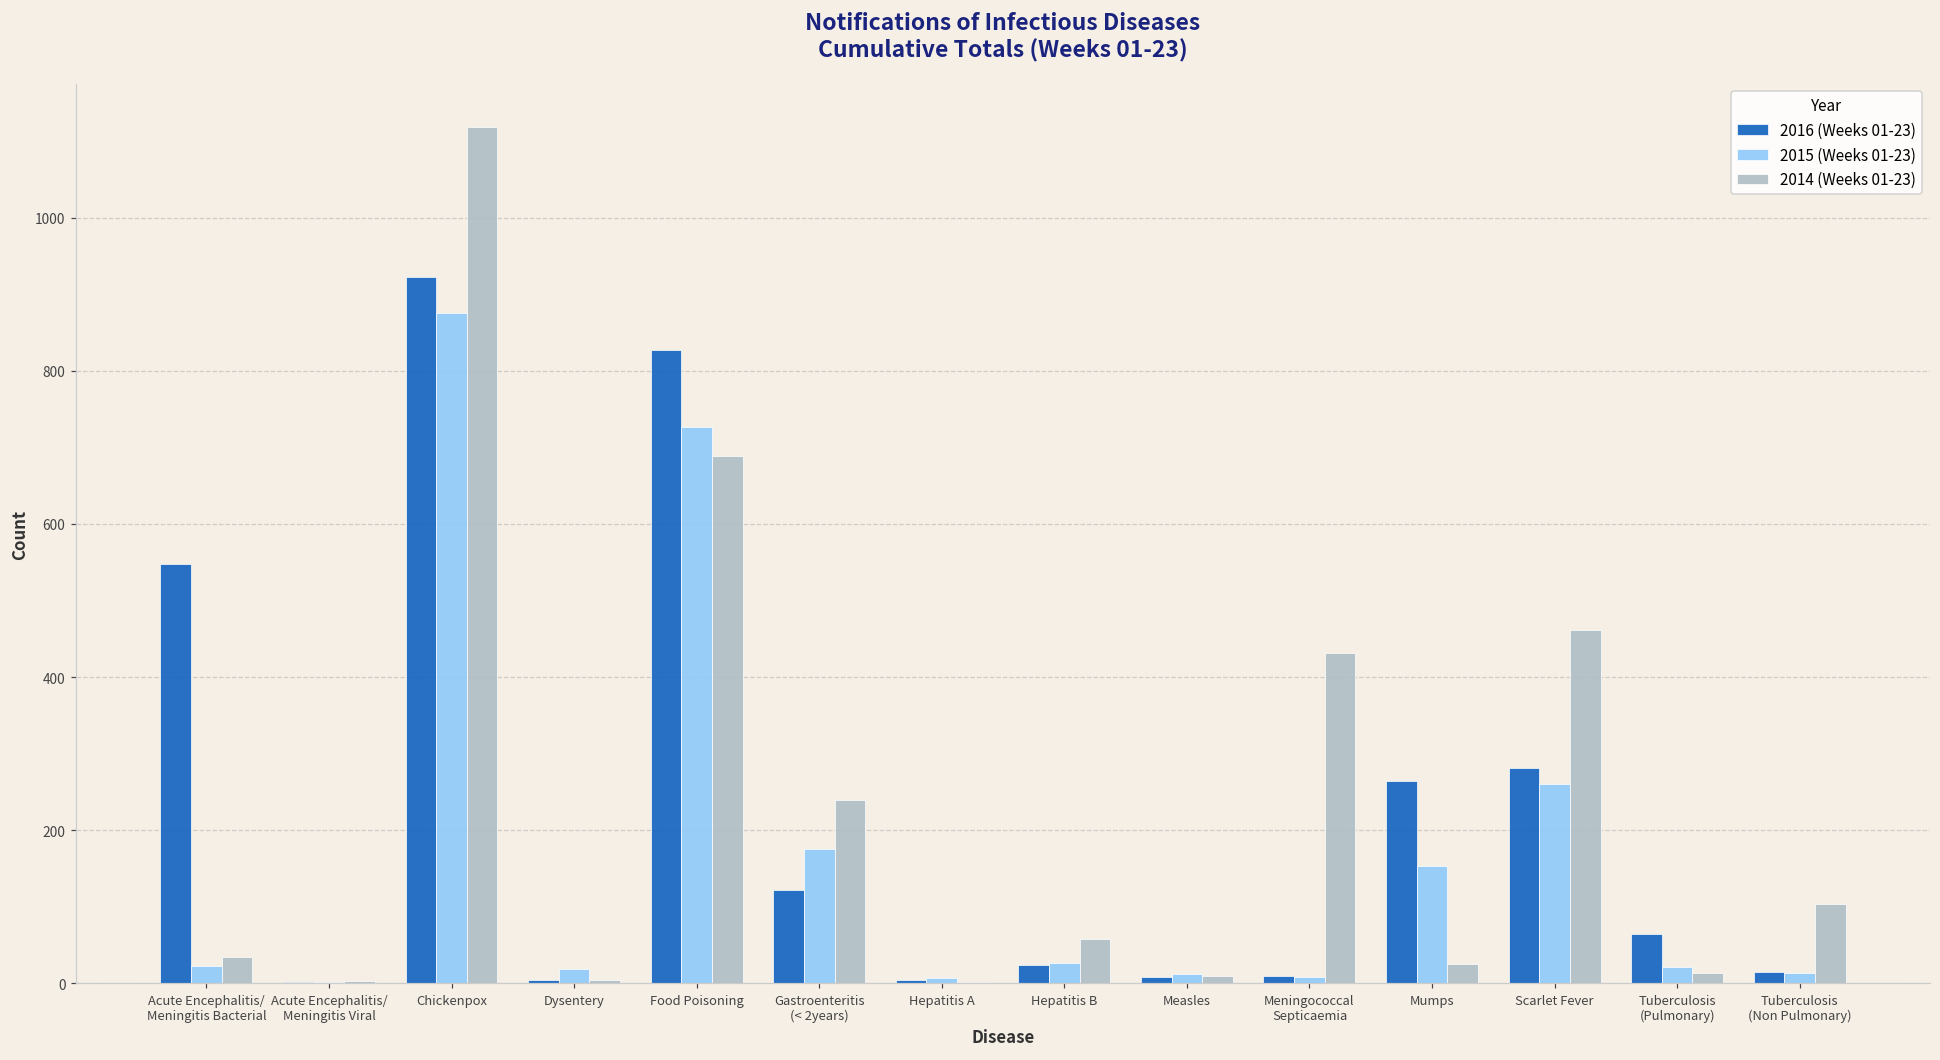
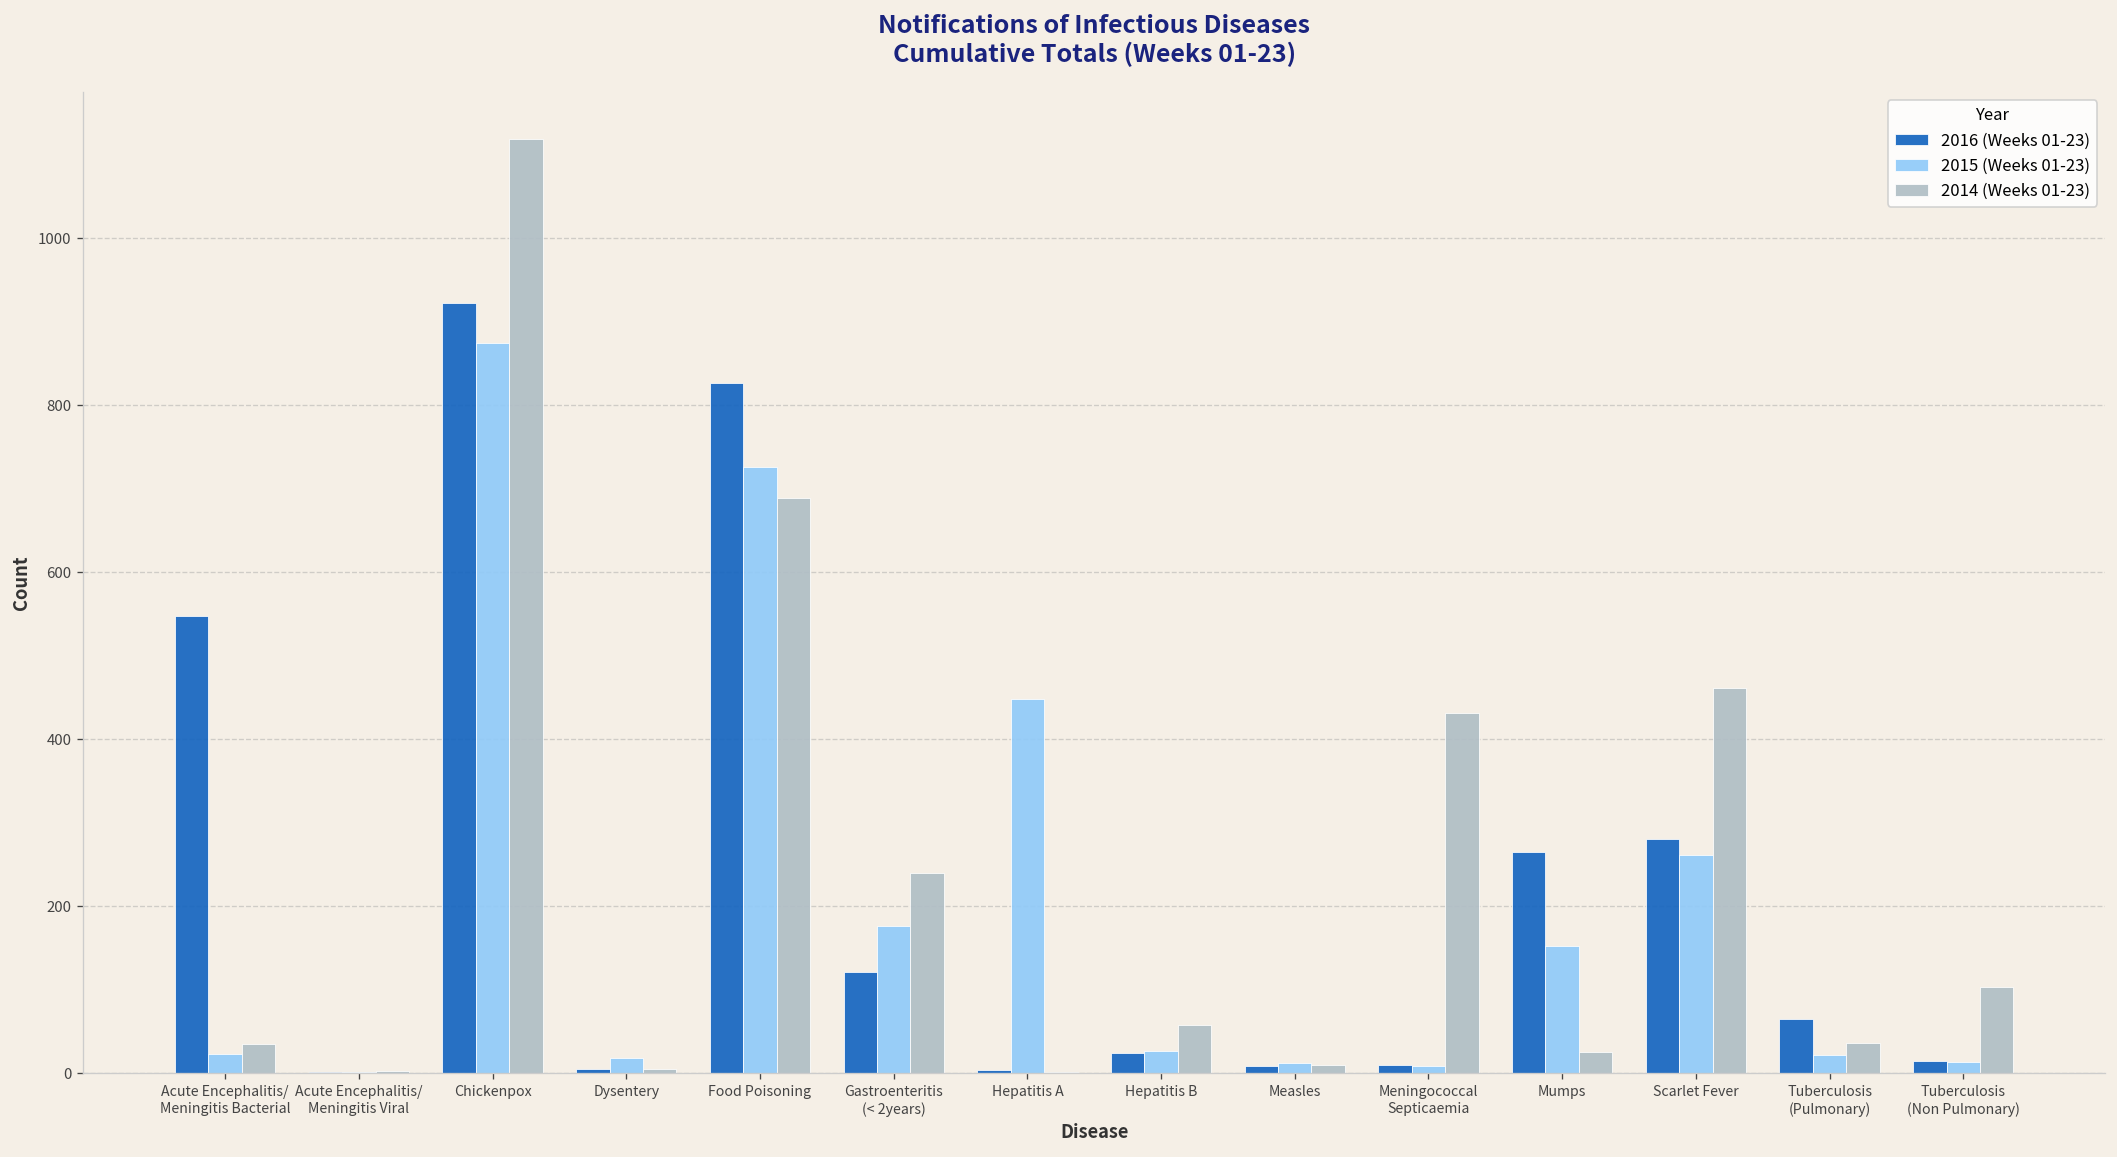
2015 (Weeks 01-23), Hepatitis A: 10 -> 450
2014 (Weeks 01-23), Tuberculosis (Pulmonary): 10 -> 40
